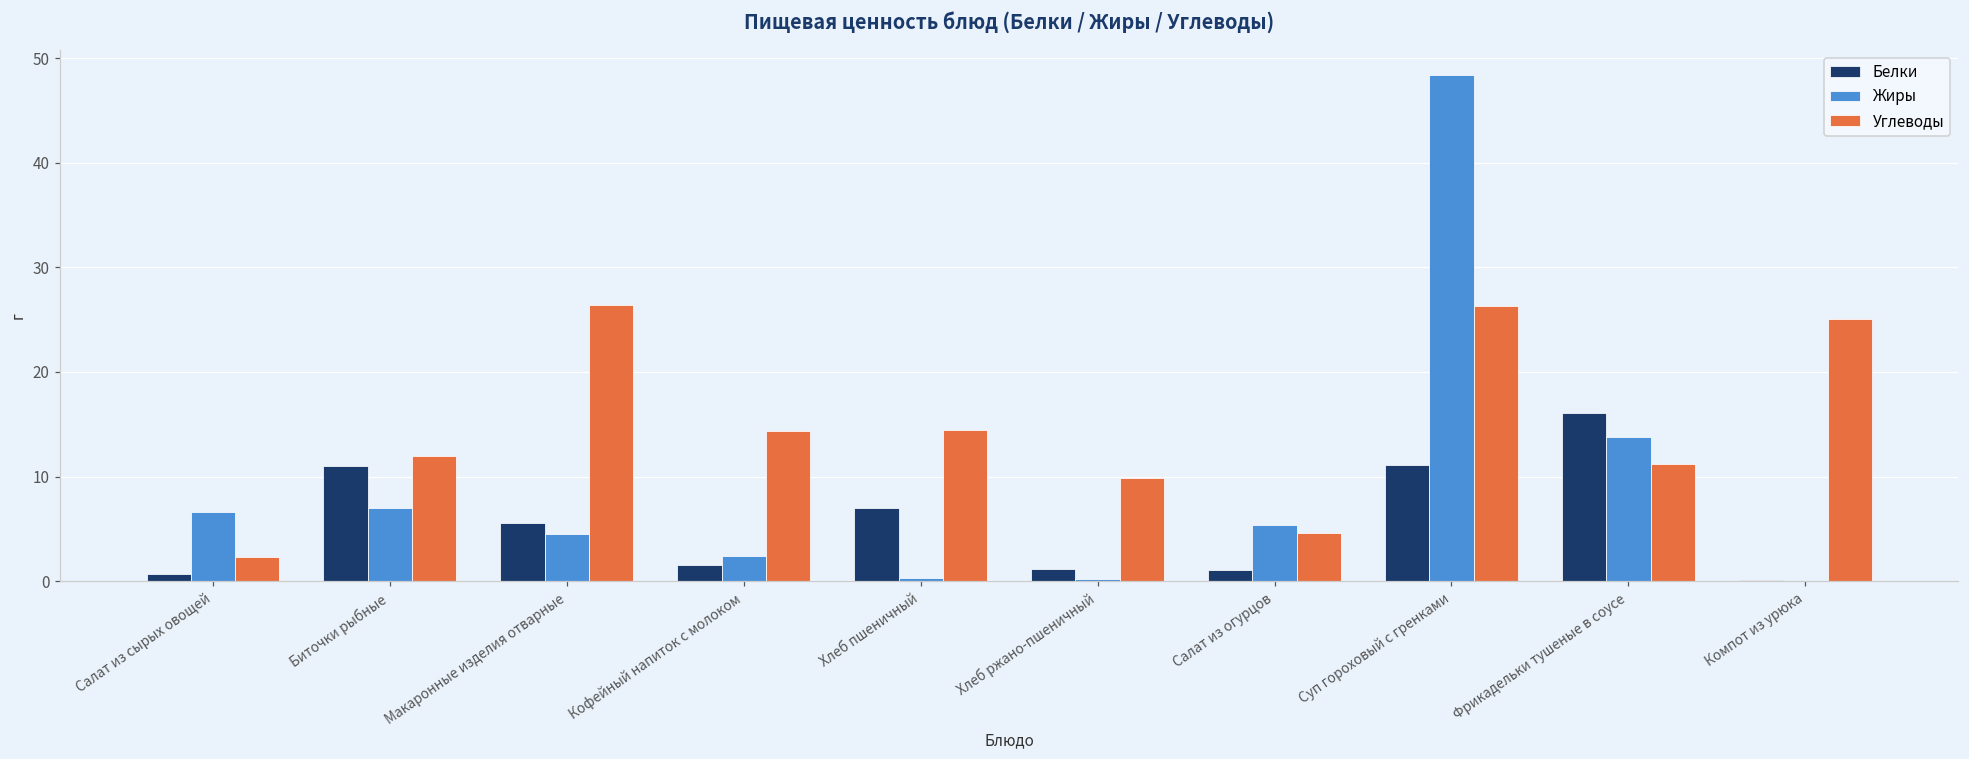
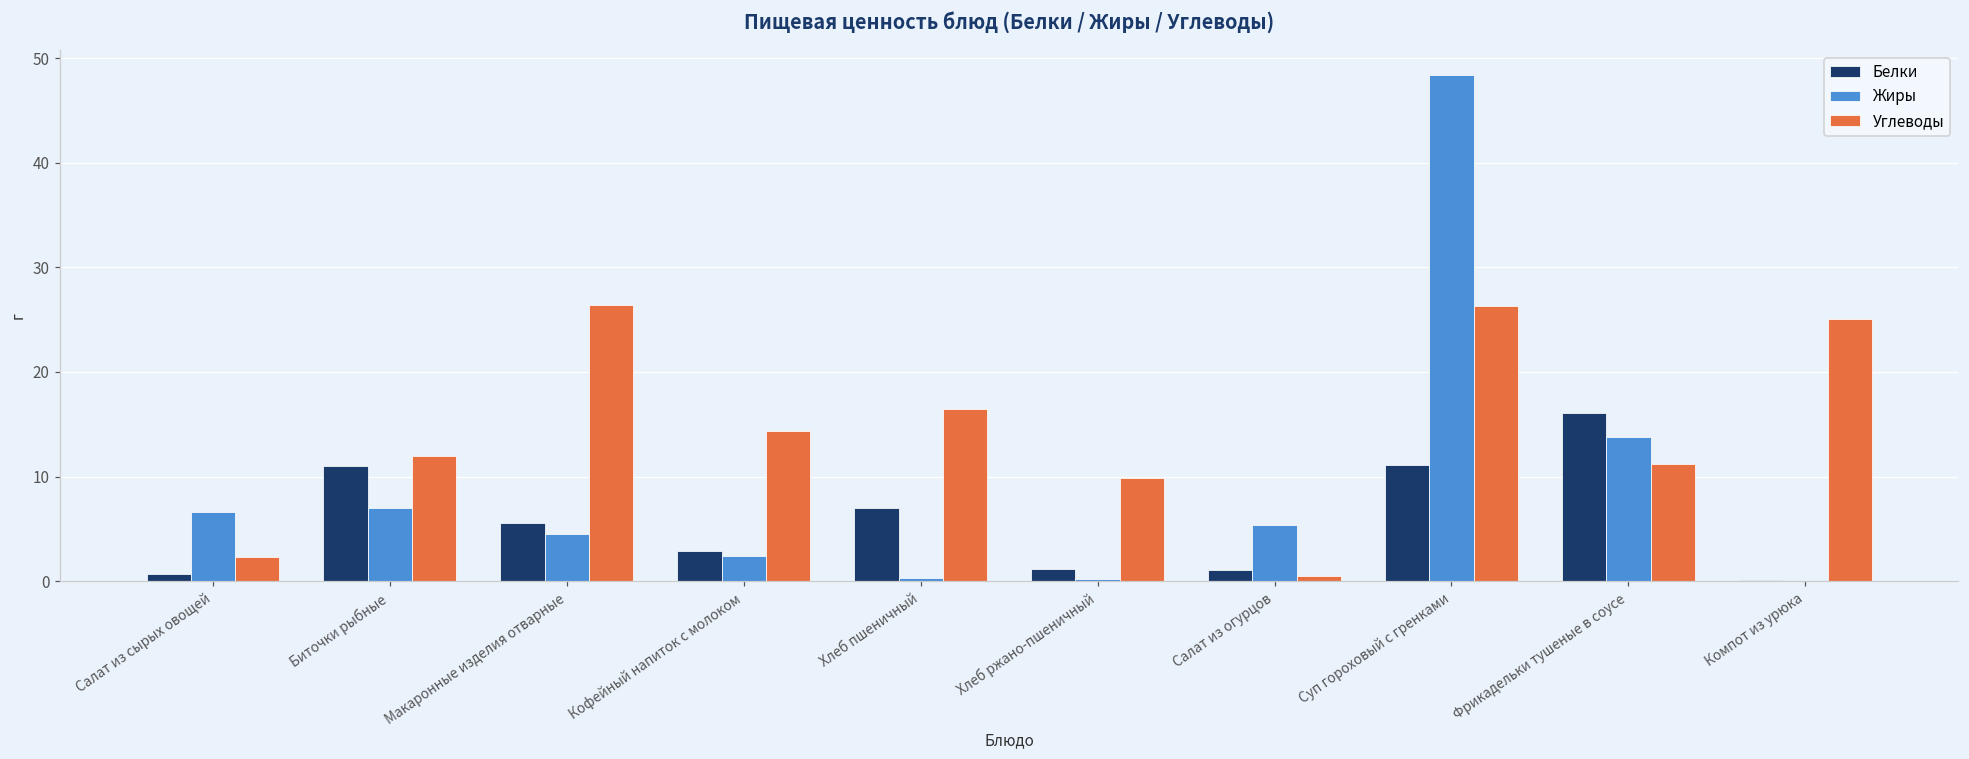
Белки, Кофейный напиток с молоком: 2 -> 3
Углеводы, Хлеб пшеничный: 14 -> 16
Углеводы, Салат из огурцов: 5 -> 0
